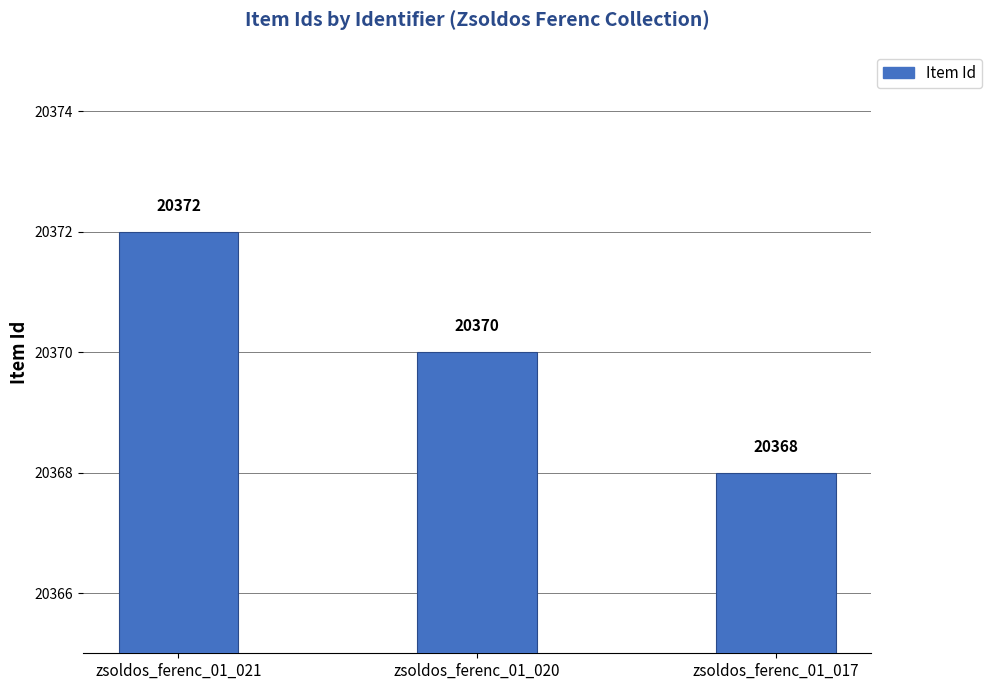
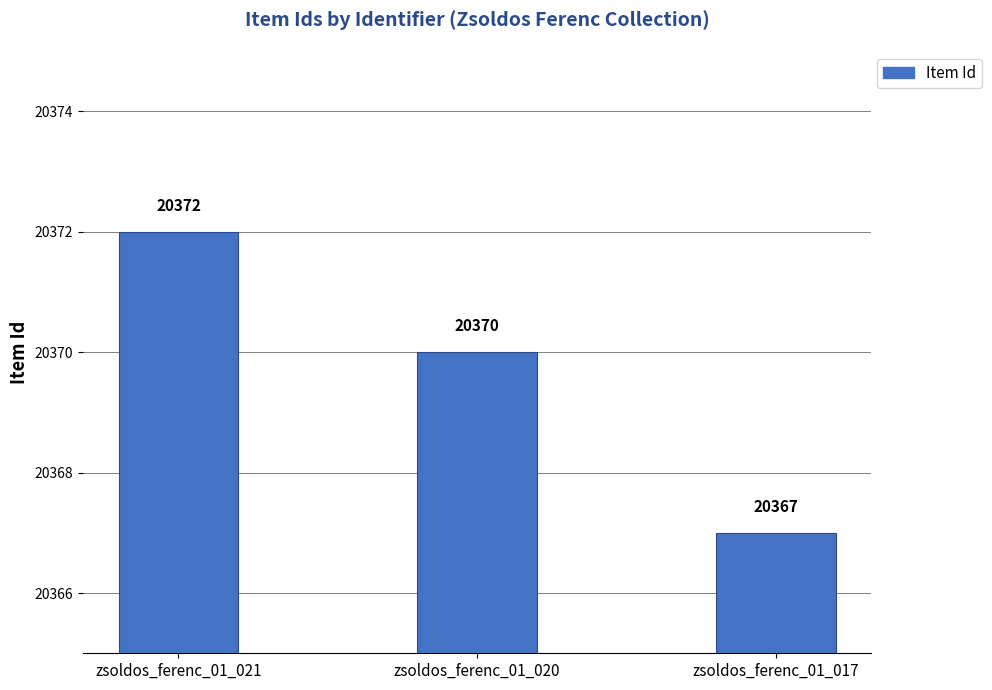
zsoldos_ferenc_01_017: 20368 -> 20367
